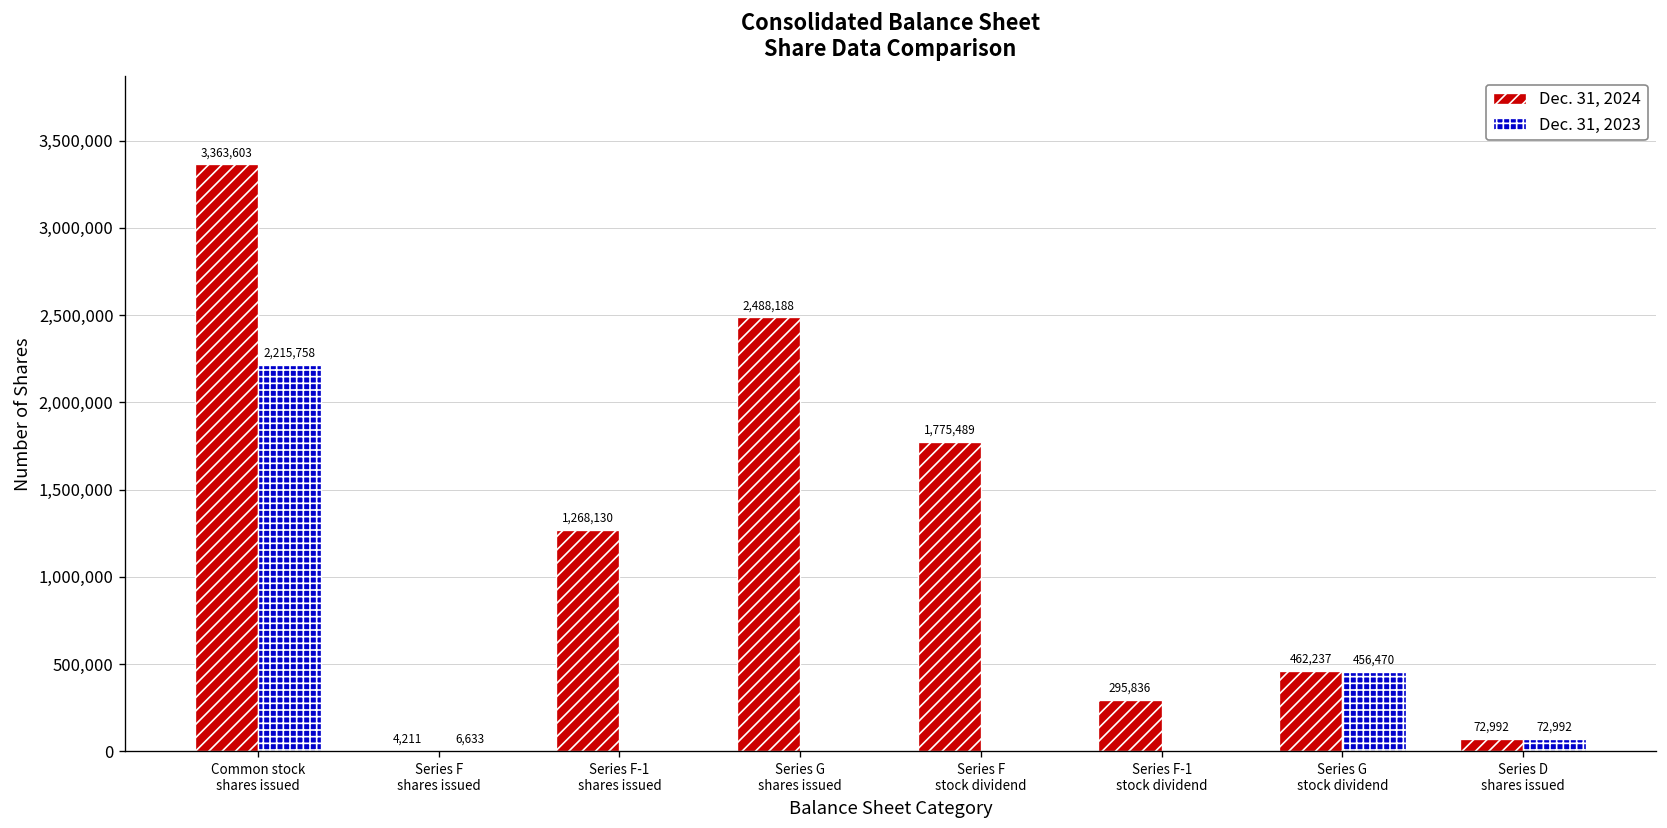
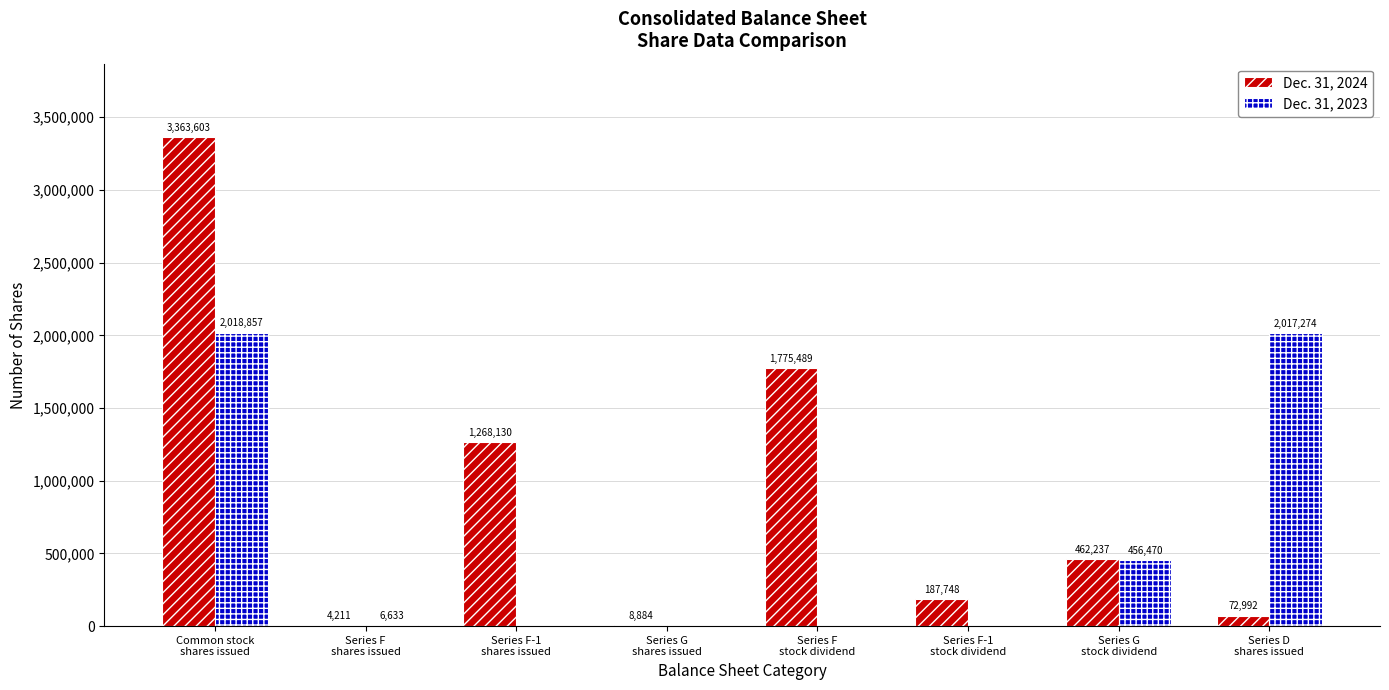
Dec. 31, 2023, Common stock shares issued: 2,215,758 -> 2,018,857
Dec. 31, 2024, Series G shares issued: 2,488,188 -> 8,884
Dec. 31, 2024, Series F-1 stock dividend: 295,836 -> 187,748
Dec. 31, 2023, Series D shares issued: 72,992 -> 2,017,274
